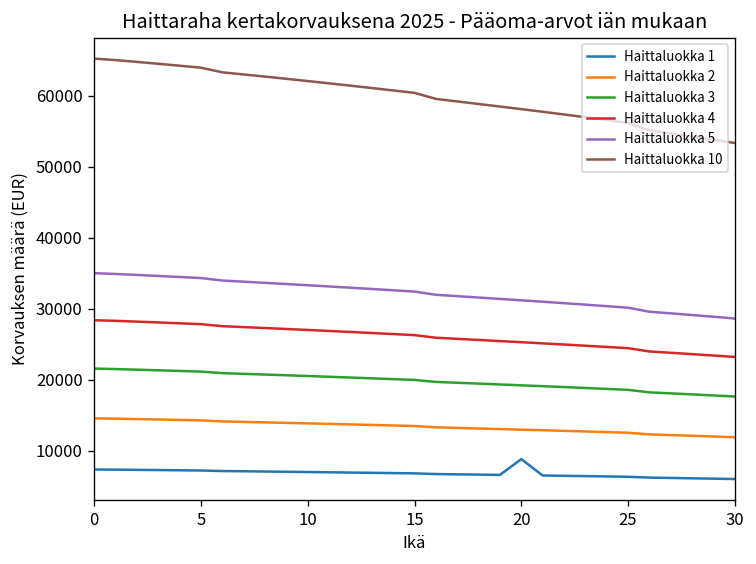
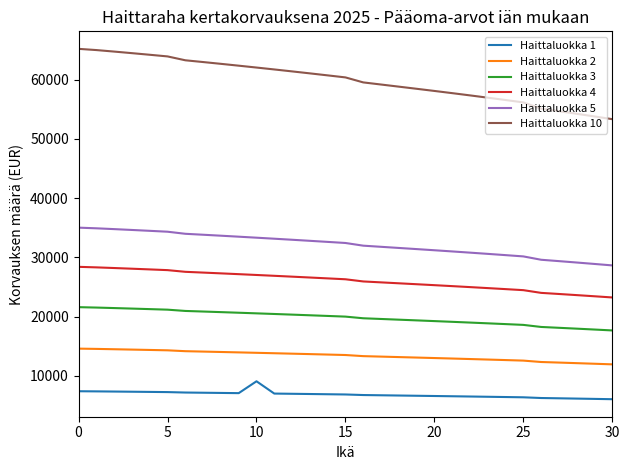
Haittaluokka 1, 10: 7000 -> 9000
Haittaluokka 1, 20: 9000 -> 7000
